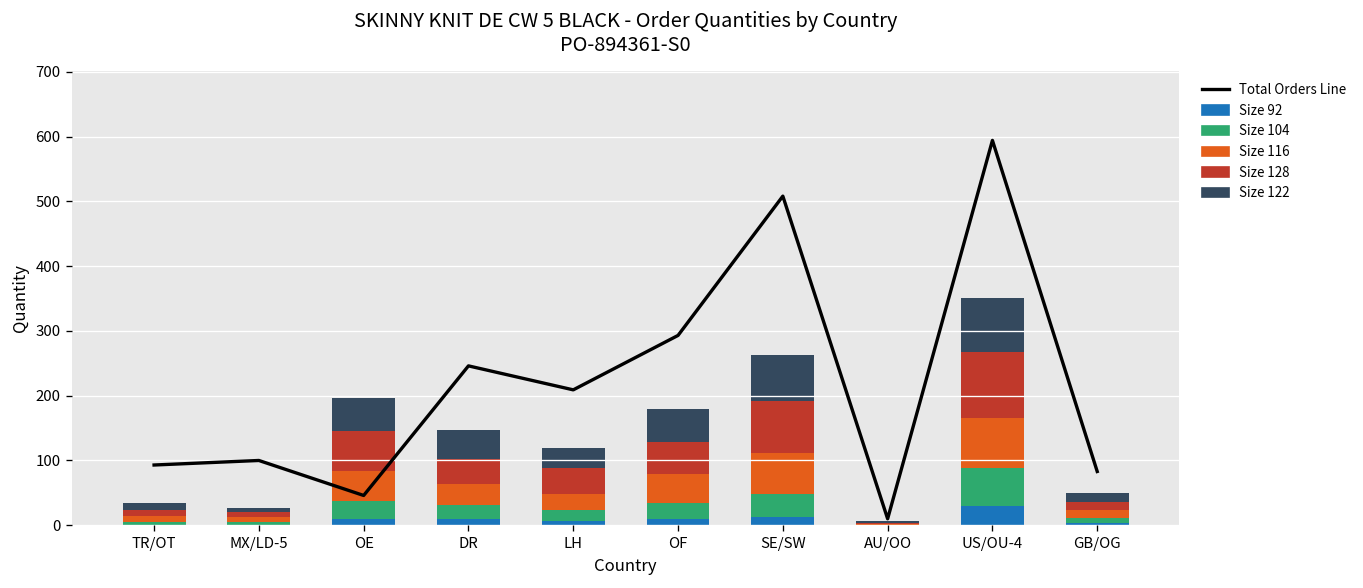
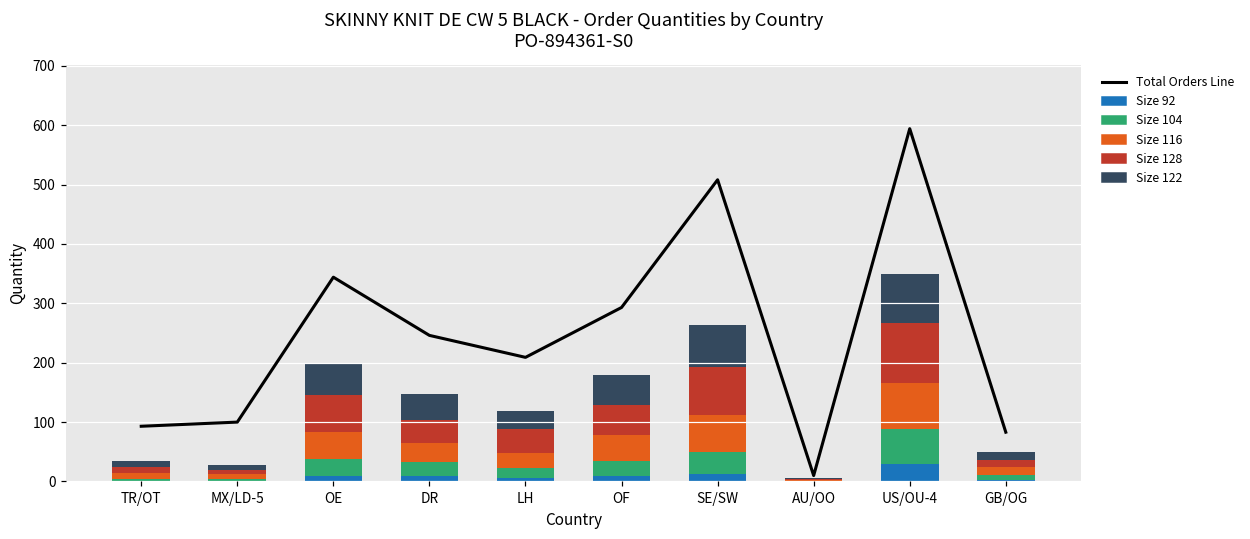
Total Orders Line, OE: 50 -> 340
